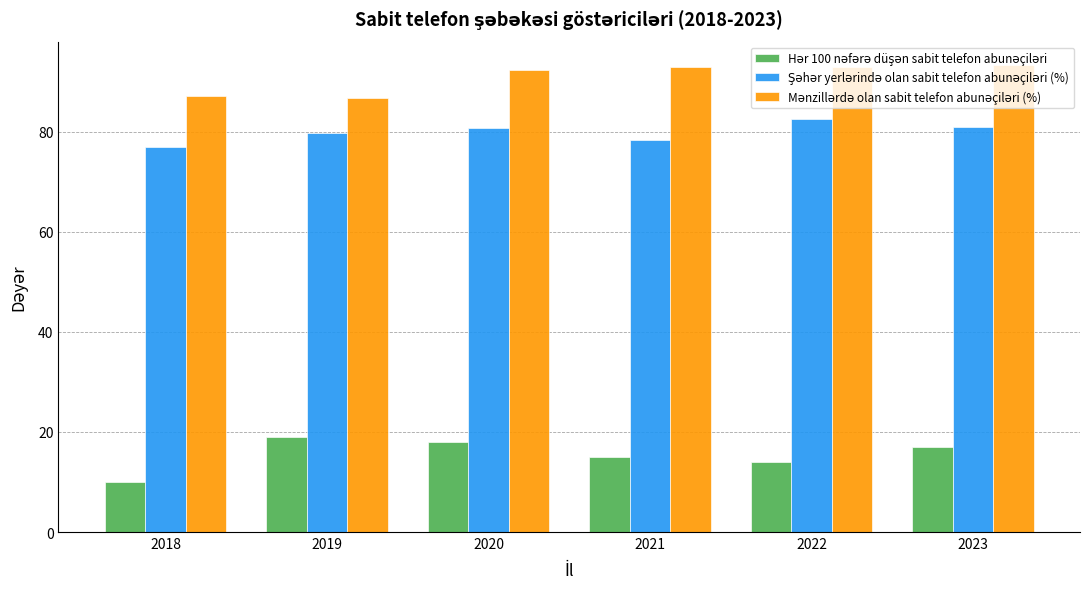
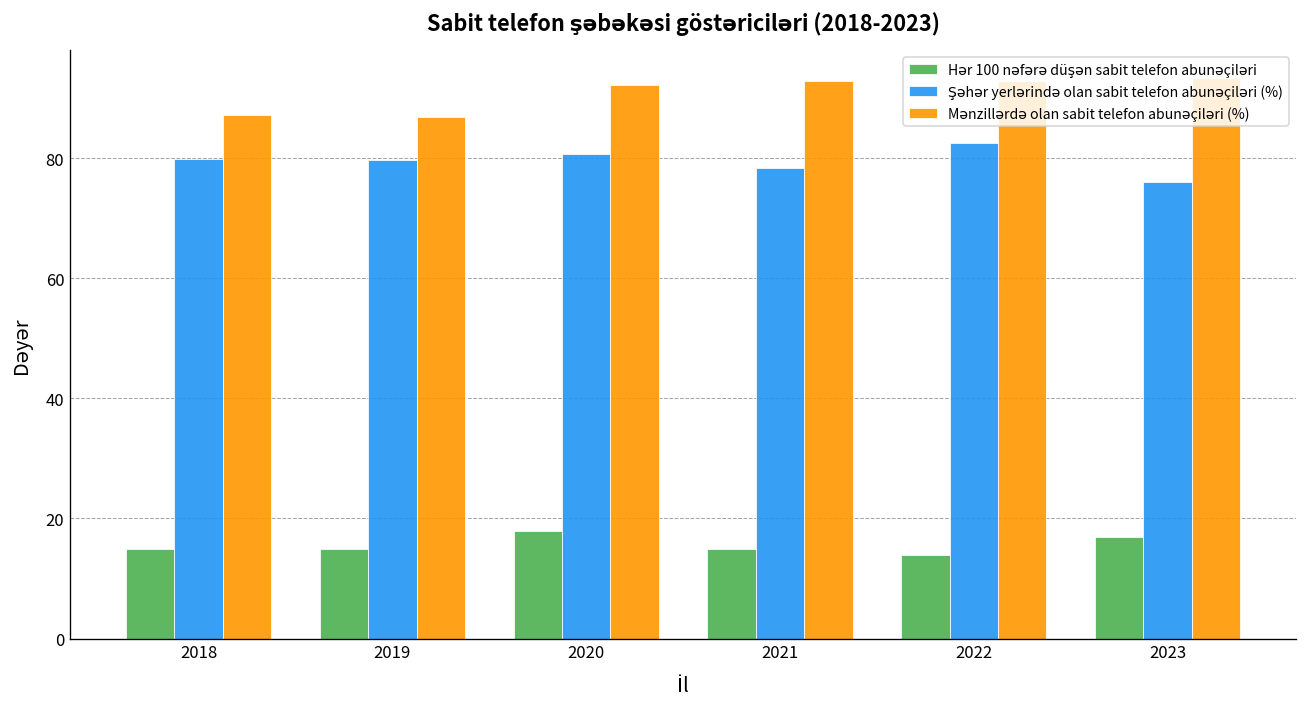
Hər 100 nəfərə düşən sabit telefon abunəçiləri, 2018: 10 -> 15
Şəhər yerlərində olan sabit telefon abunəçiləri (%), 2018: 77 -> 80
Hər 100 nəfərə düşən sabit telefon abunəçiləri, 2019: 19 -> 15
Şəhər yerlərində olan sabit telefon abunəçiləri (%), 2023: 81 -> 76
